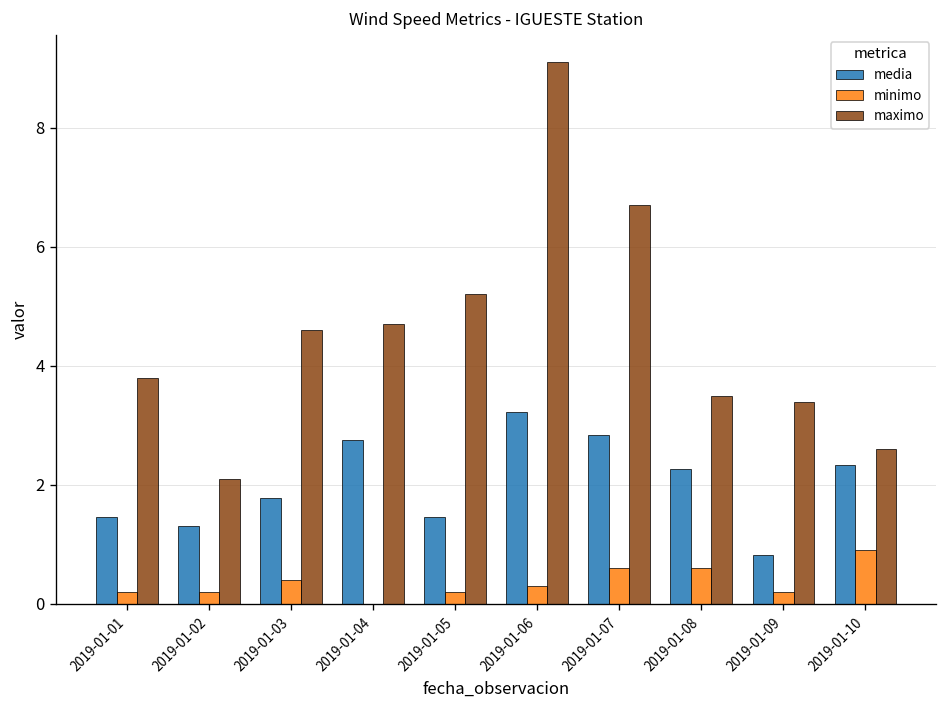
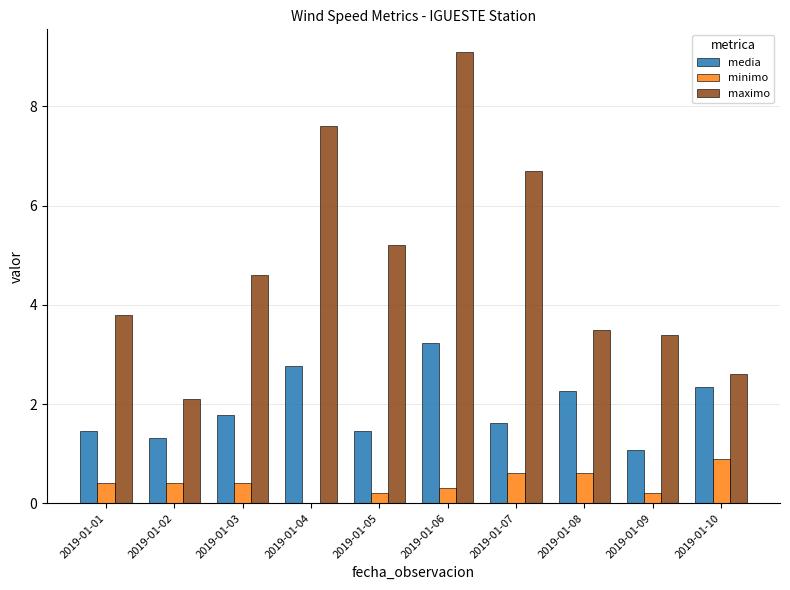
minimo, 2019-01-01: 0.2 -> 0.4
minimo, 2019-01-02: 0.2 -> 0.4
maximo, 2019-01-04: 4.7 -> 7.6
media, 2019-01-07: 2.8 -> 1.6
media, 2019-01-09: 0.8 -> 1.1
